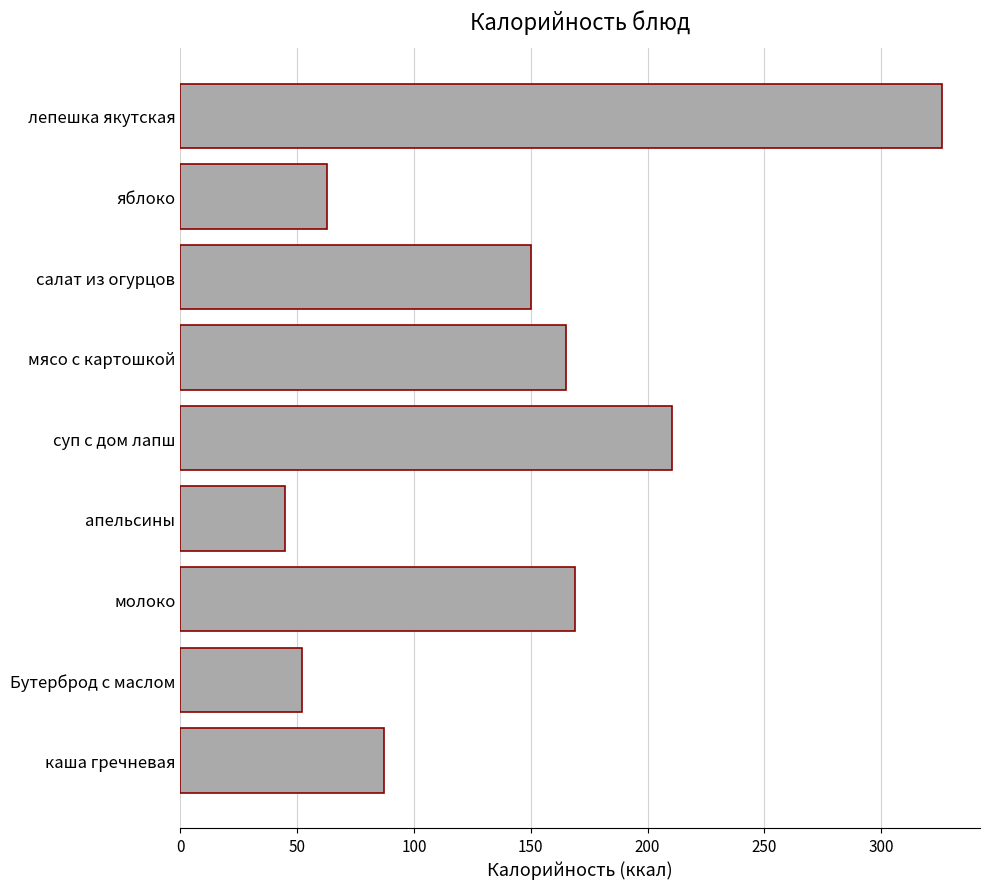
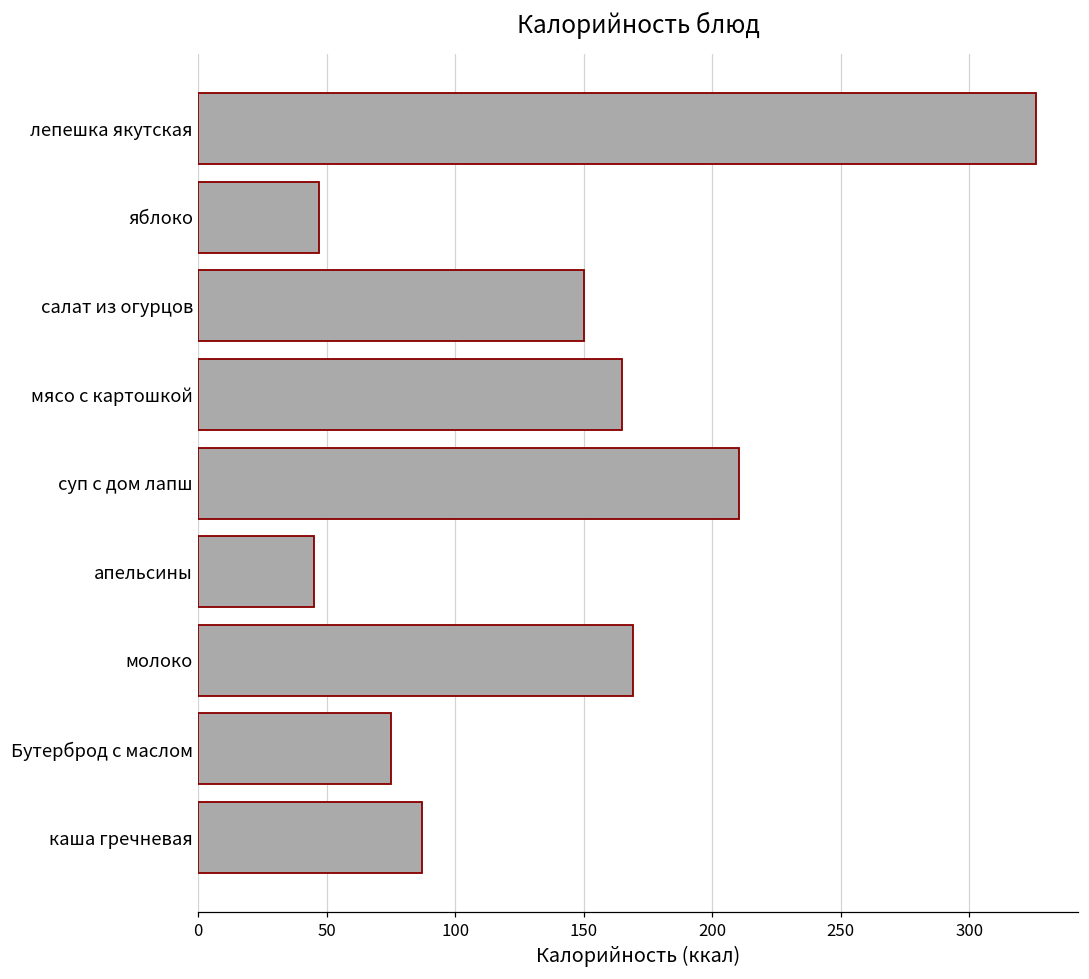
яблоко: 63 -> 47
Бутерброд с маслом: 52 -> 75
